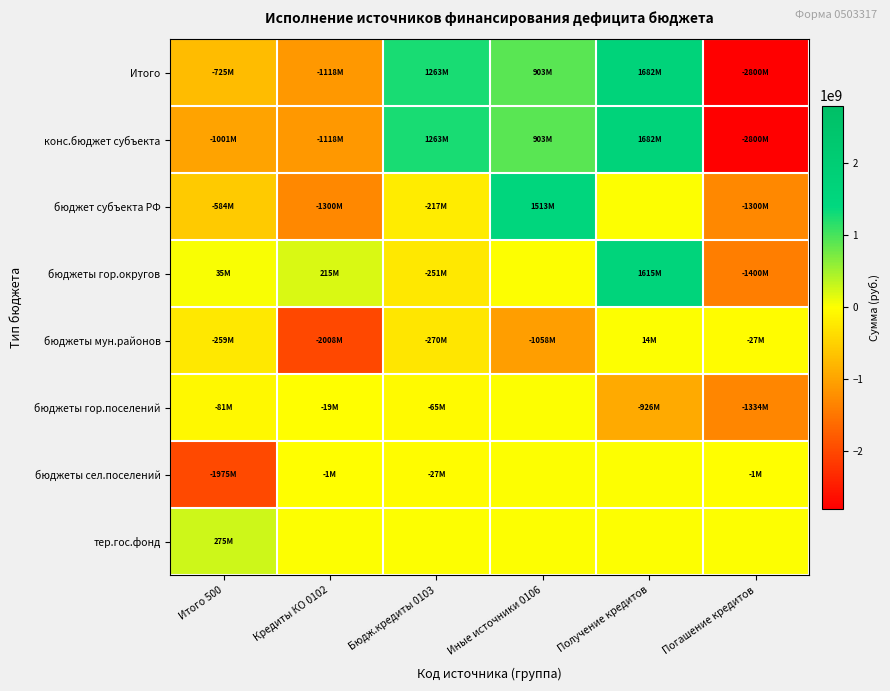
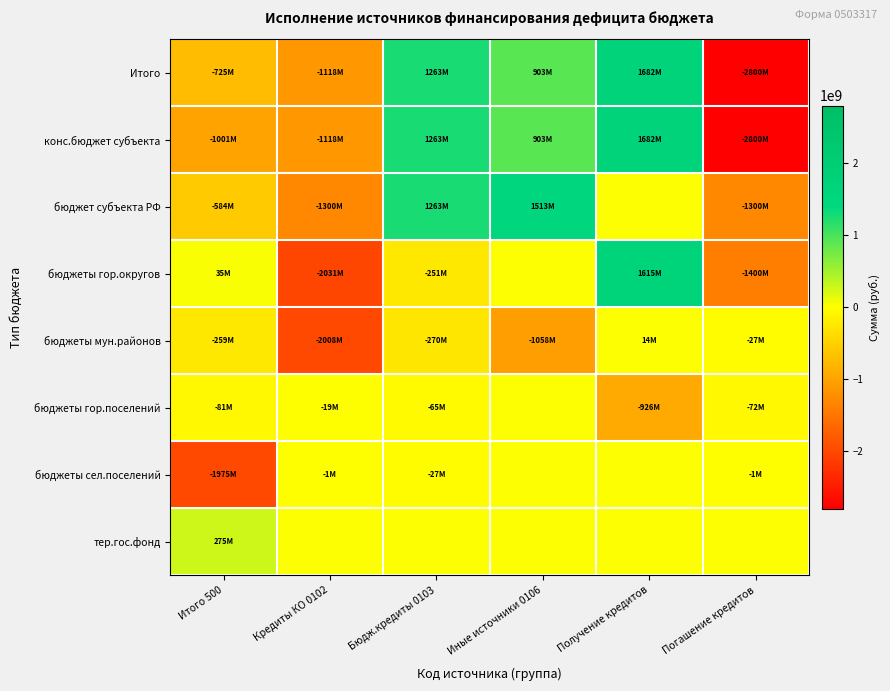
бюджет субъекта РФ, Бюдж.кредиты 0103: -217M -> 1263M
бюджеты гор.округов, Кредиты КО 0102: 215M -> -2031M
бюджеты гор.поселений, Погашение кредитов: -1334M -> -72M
